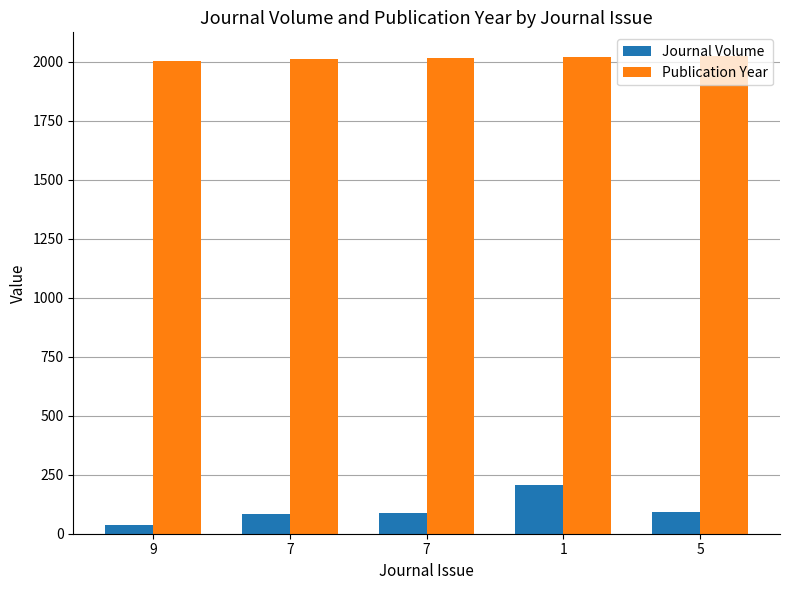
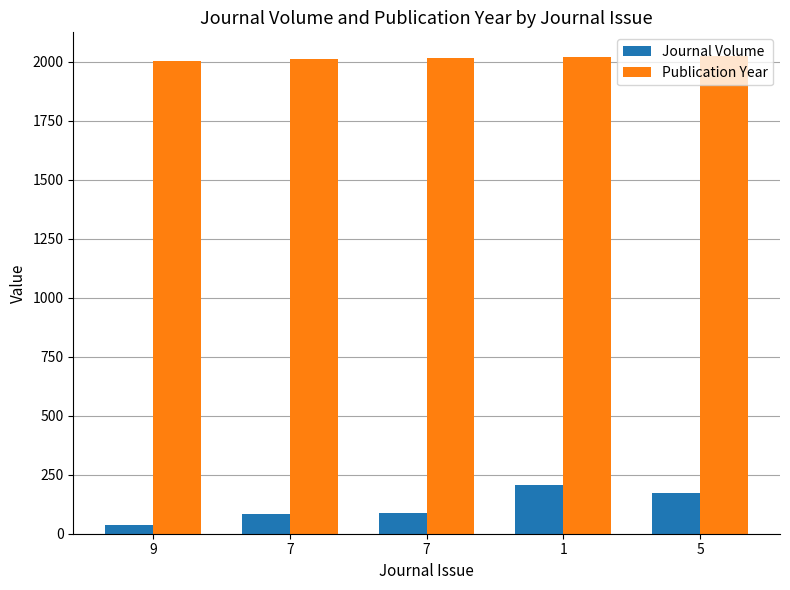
Journal Volume, 5: 90 -> 170
